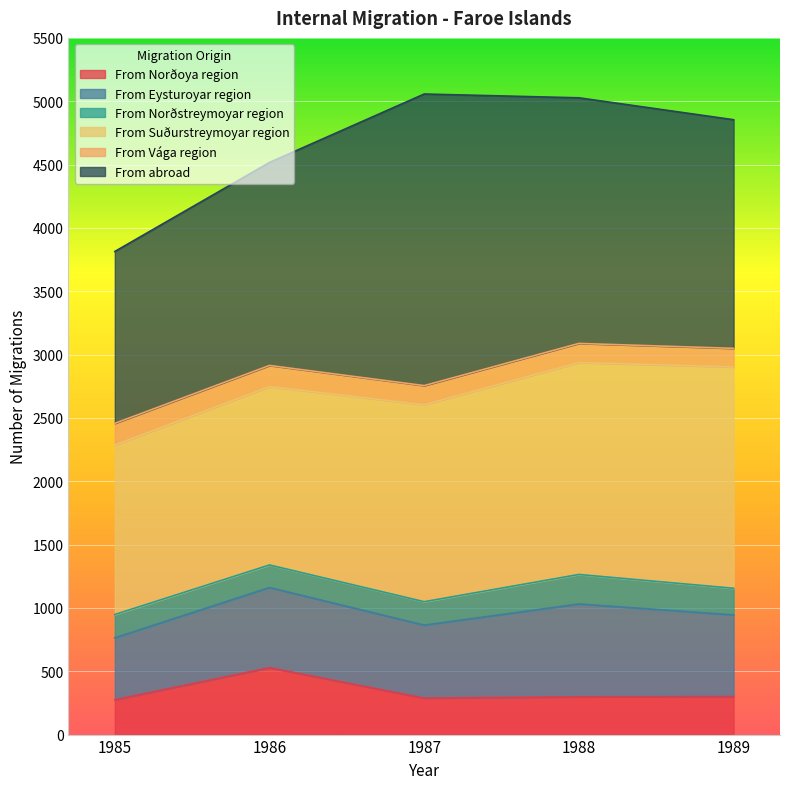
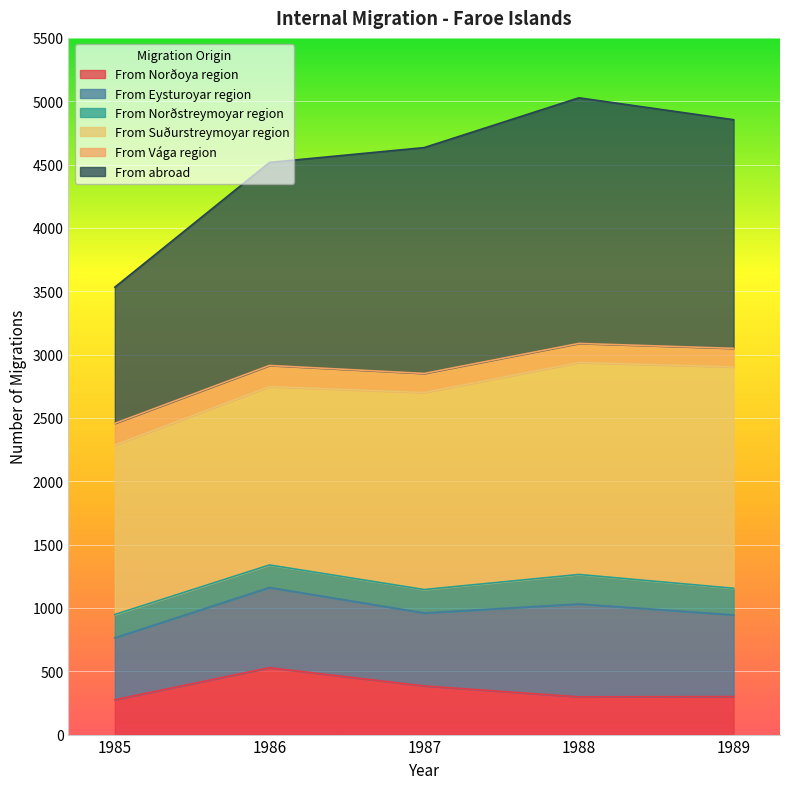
From abroad, 1985: 1360 -> 1080
From Norðoya region, 1987: 290 -> 380
From abroad, 1987: 2300 -> 1780
